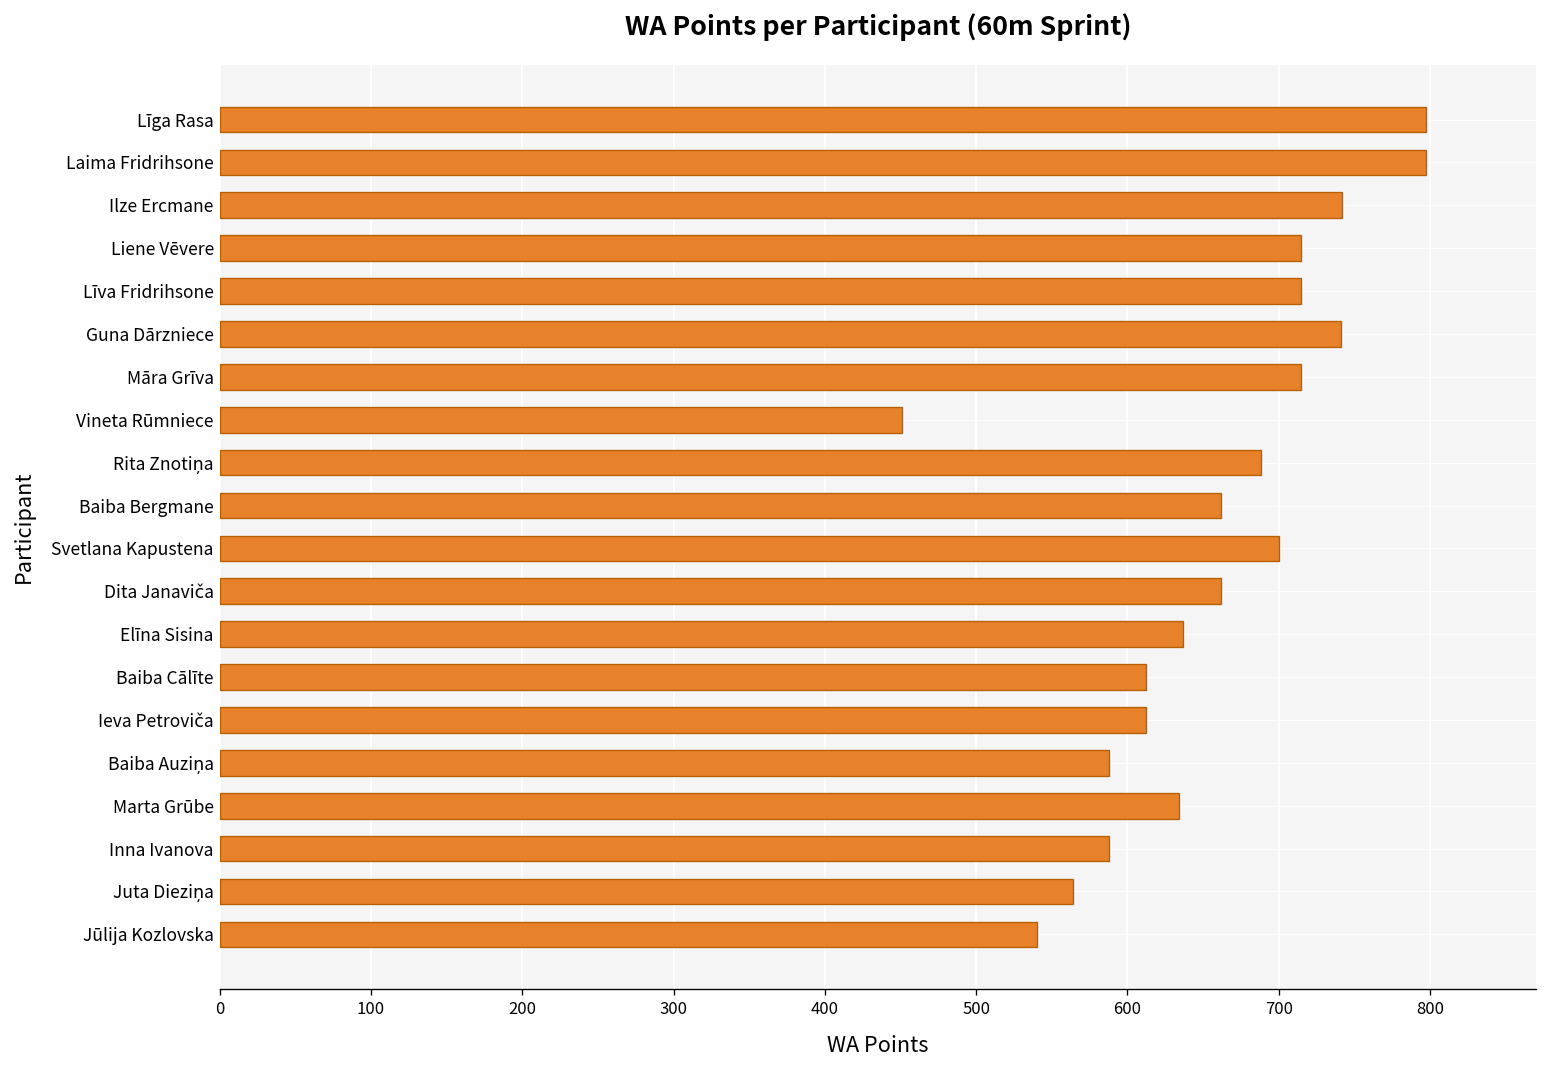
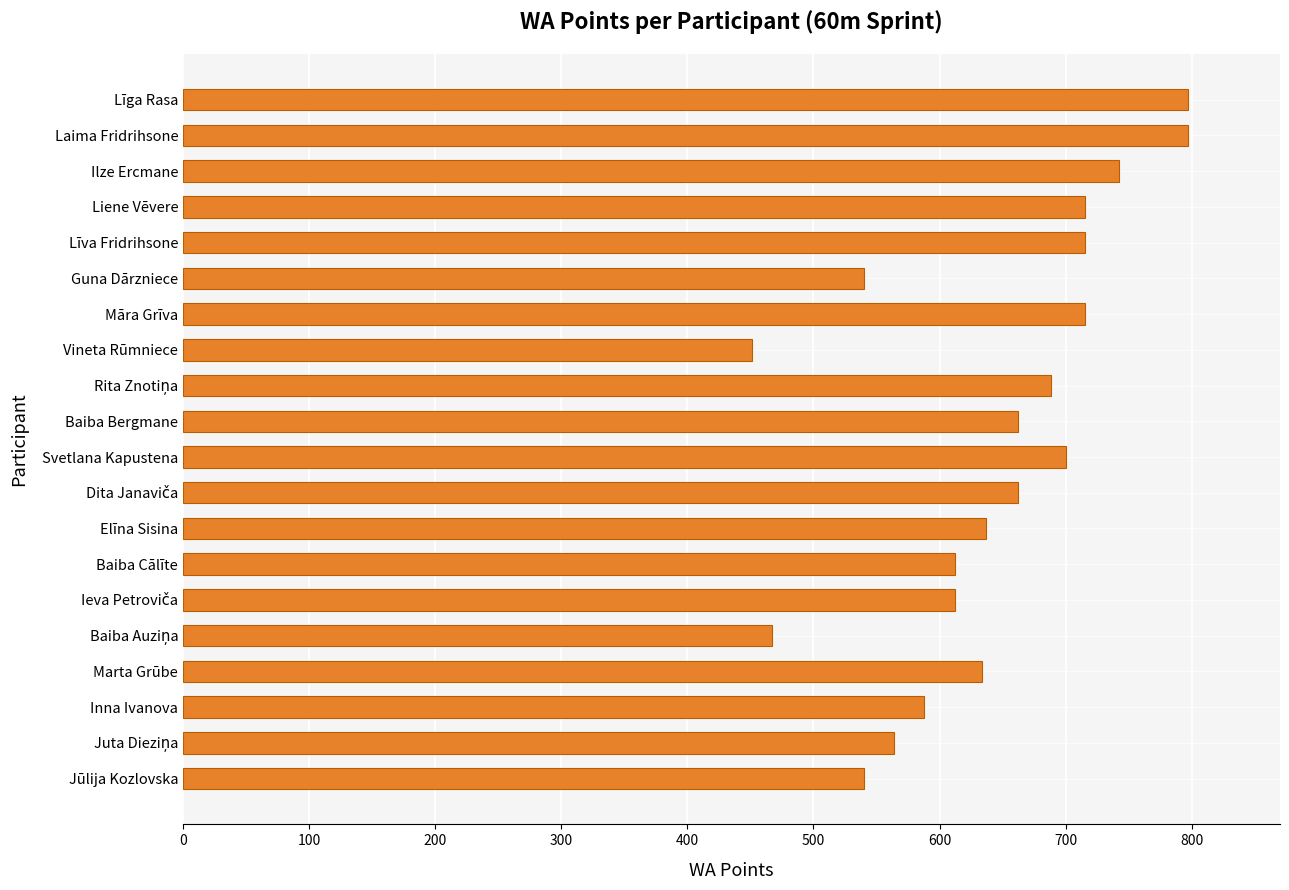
Guna Dārzniece: 741 -> 540
Baiba Auziņa: 588 -> 467
